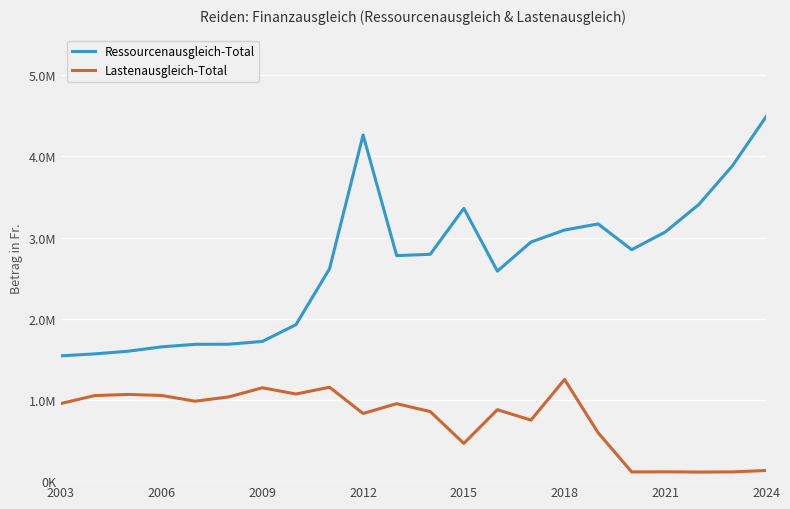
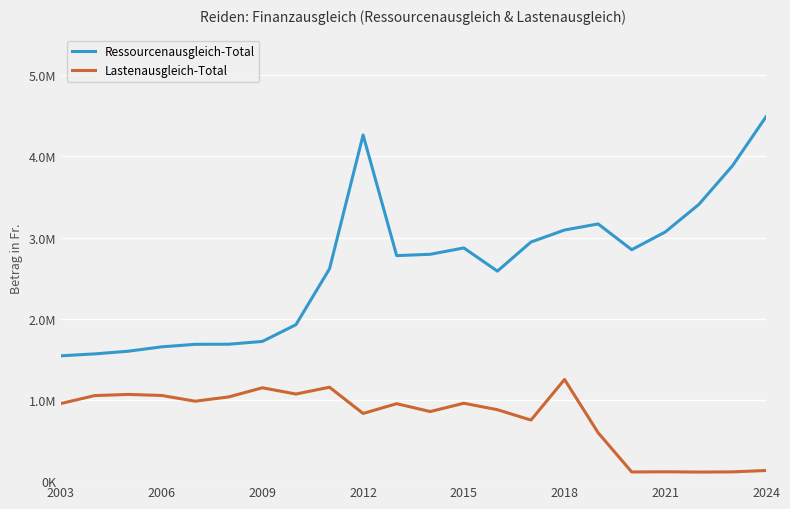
Ressourcenausgleich-Total, 2015: 3400000 -> 2900000
Lastenausgleich-Total, 2015: 500000 -> 1000000
